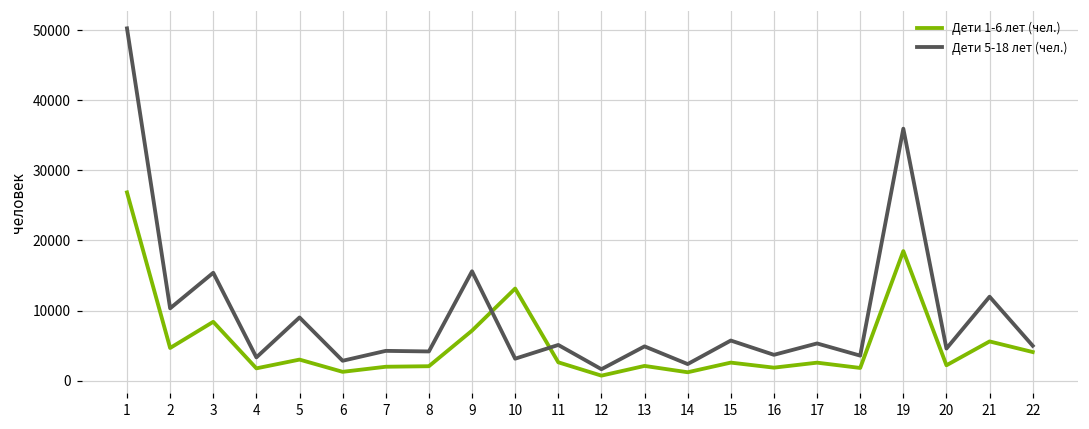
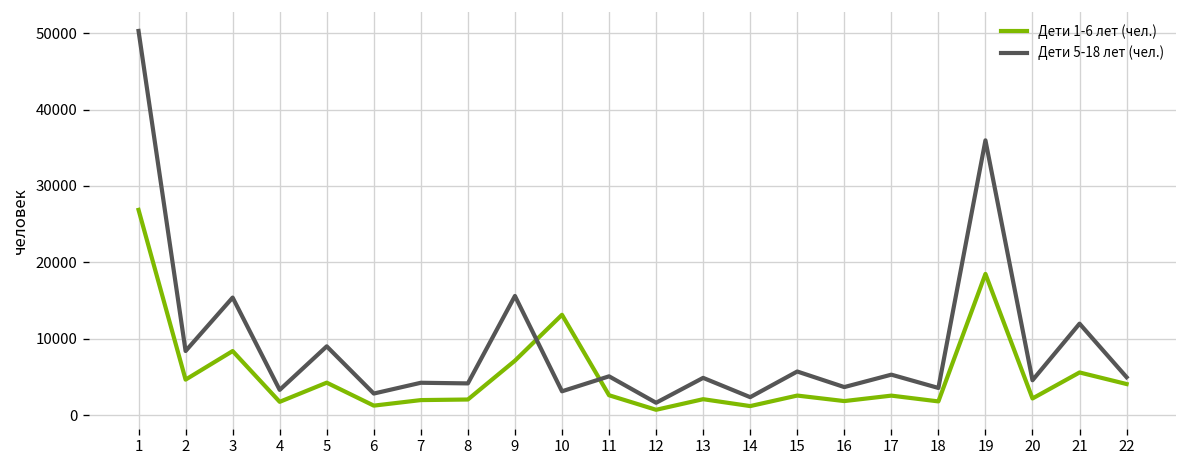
Дети 5-18 лет (чел.), 2: 10000 -> 8000
Дети 1-6 лет (чел.), 5: 3000 -> 4000
